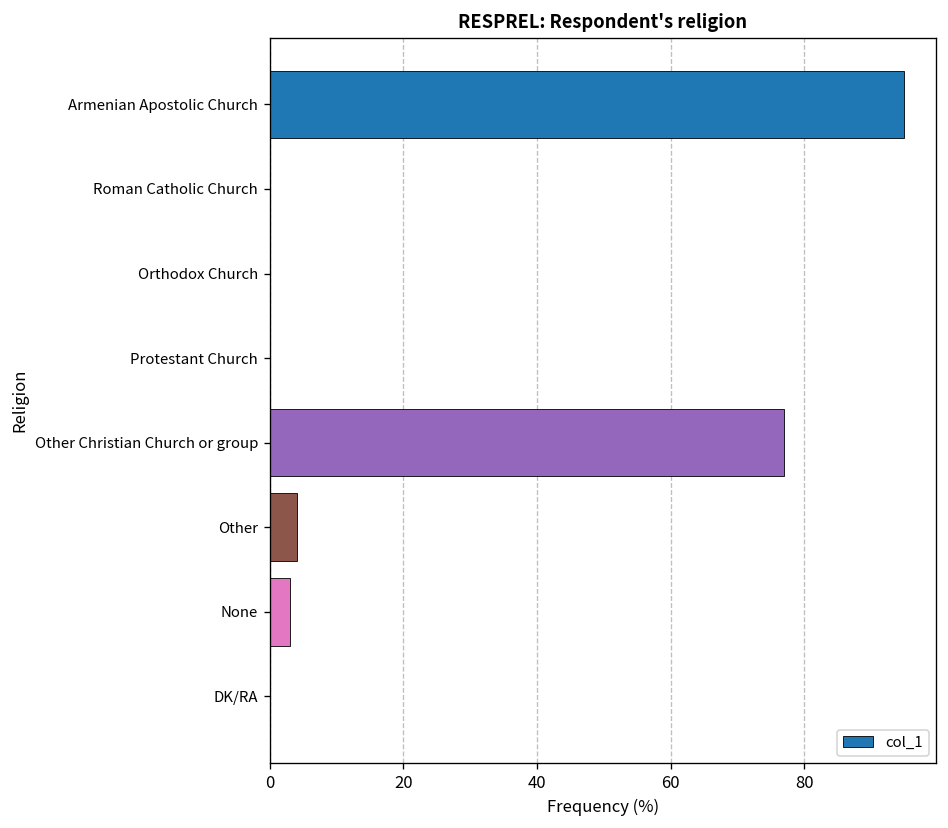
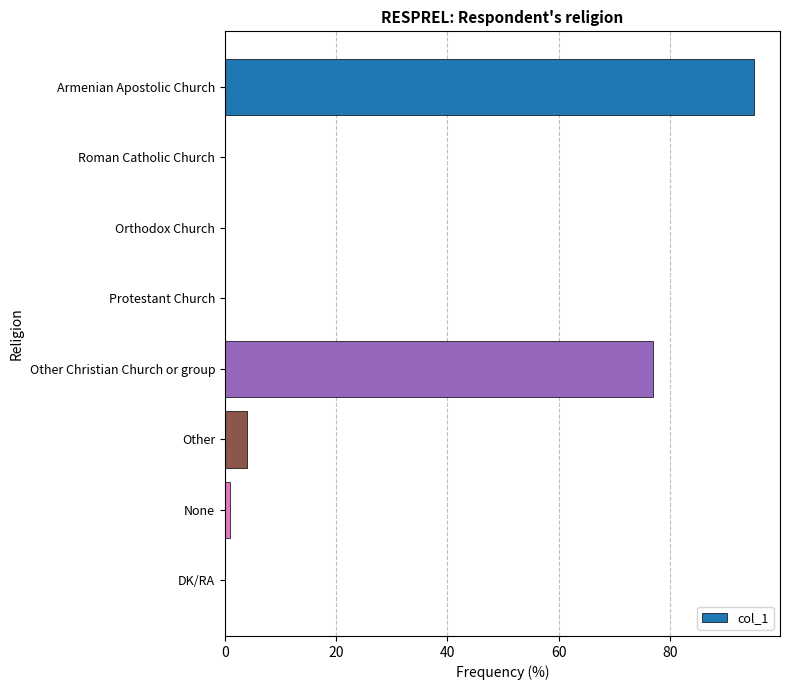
None: 3 -> 1
